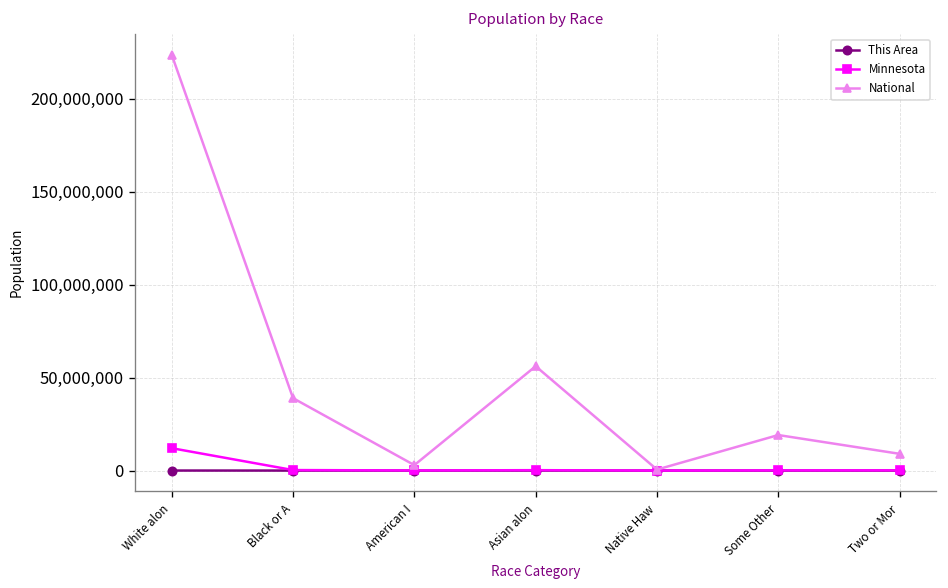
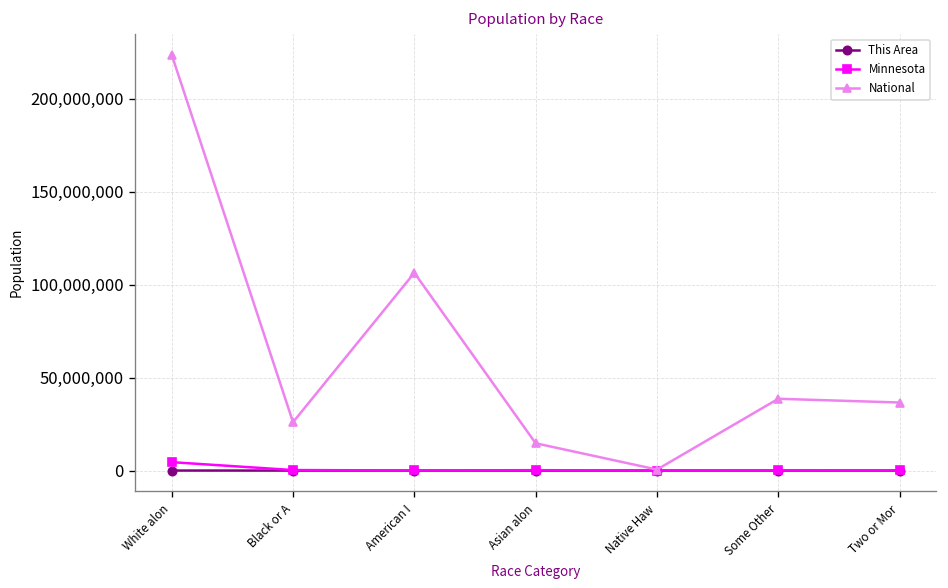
Minnesota, White alon: 12,000,000 -> 5,000,000
National, Black or A: 39,000,000 -> 26,000,000
National, American I: 3,000,000 -> 106,000,000
National, Asian alon: 56,000,000 -> 15,000,000
National, Some Other: 19,000,000 -> 39,000,000
National, Two or Mor: 9,000,000 -> 37,000,000
